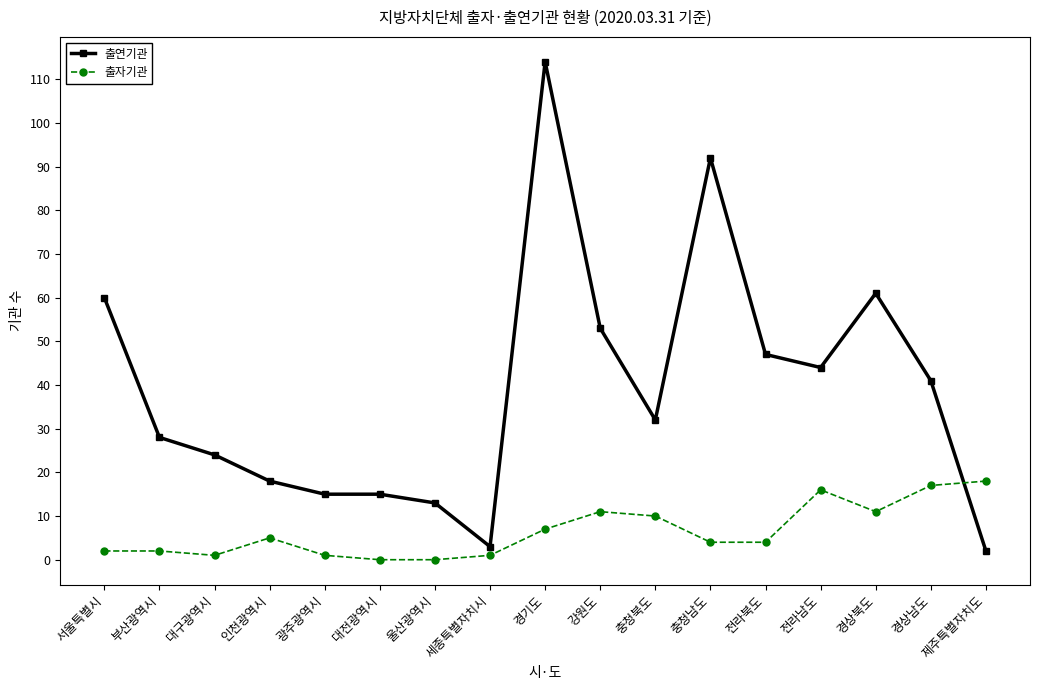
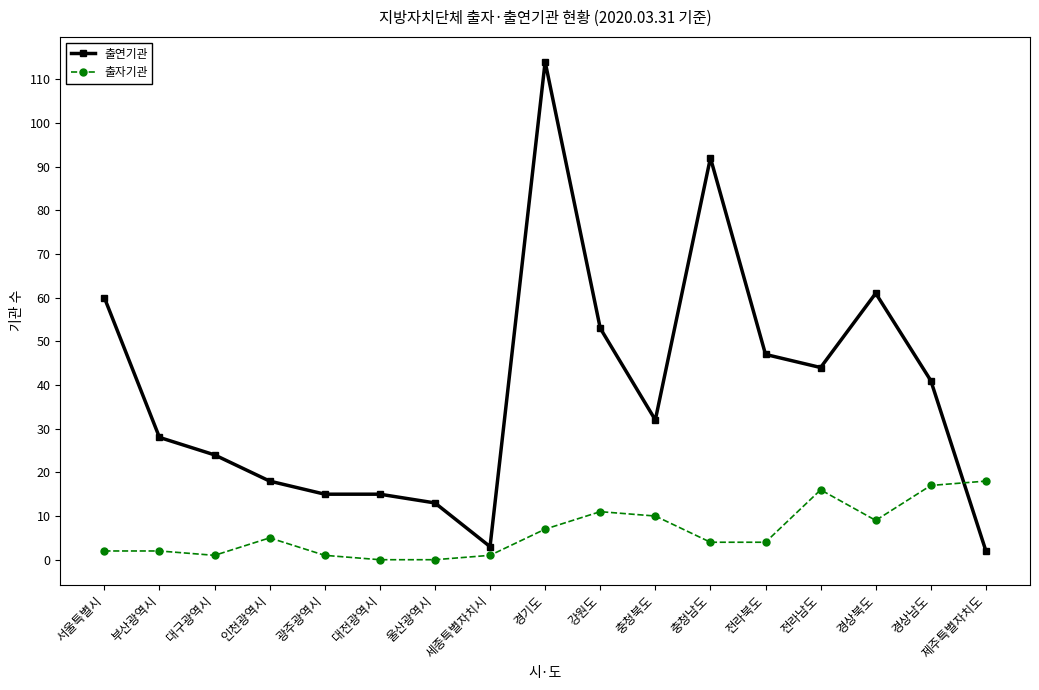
출자기관, 경상북도: 11 -> 9
